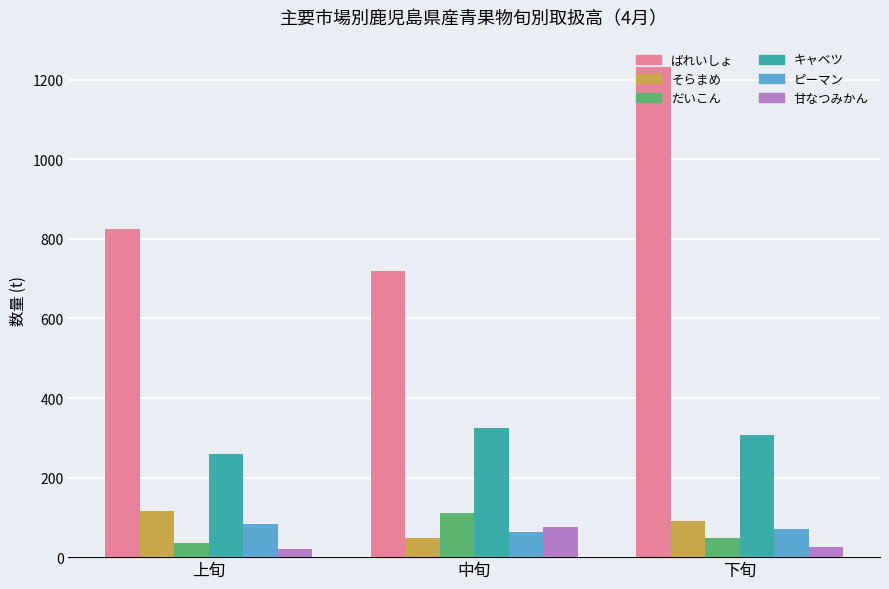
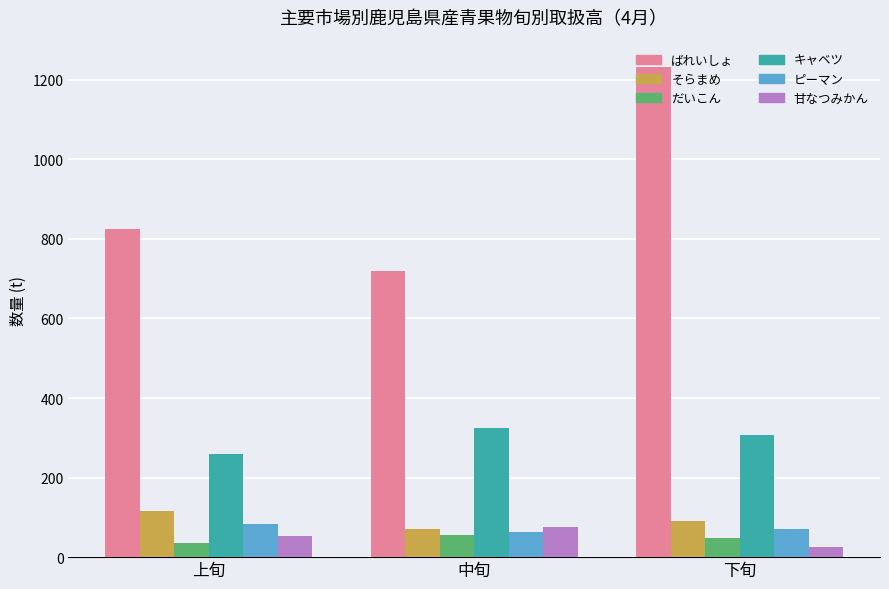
甘なつみかん, 上旬: 20 -> 50
そらまめ, 中旬: 50 -> 70
だいこん, 中旬: 110 -> 60
